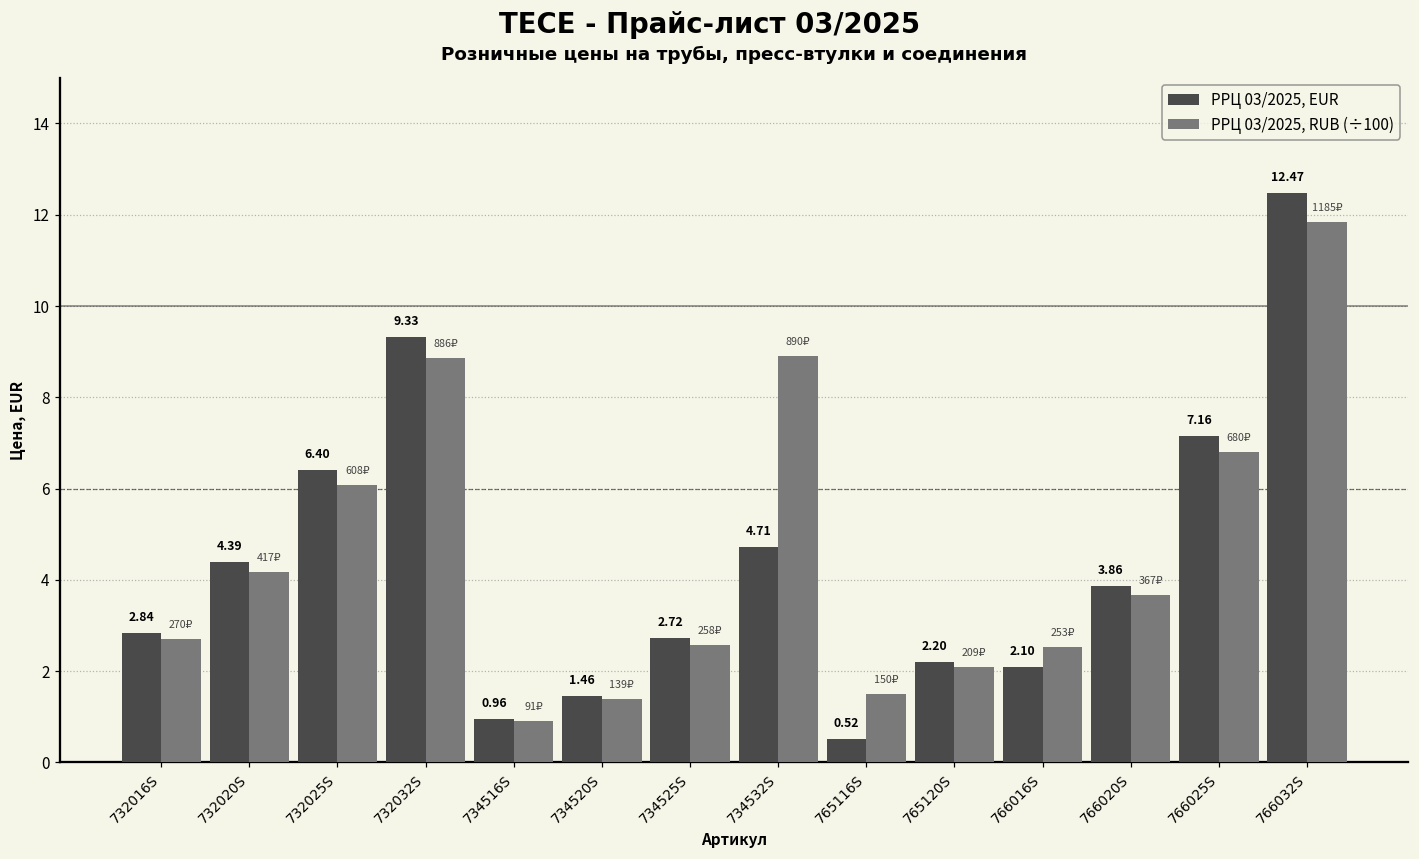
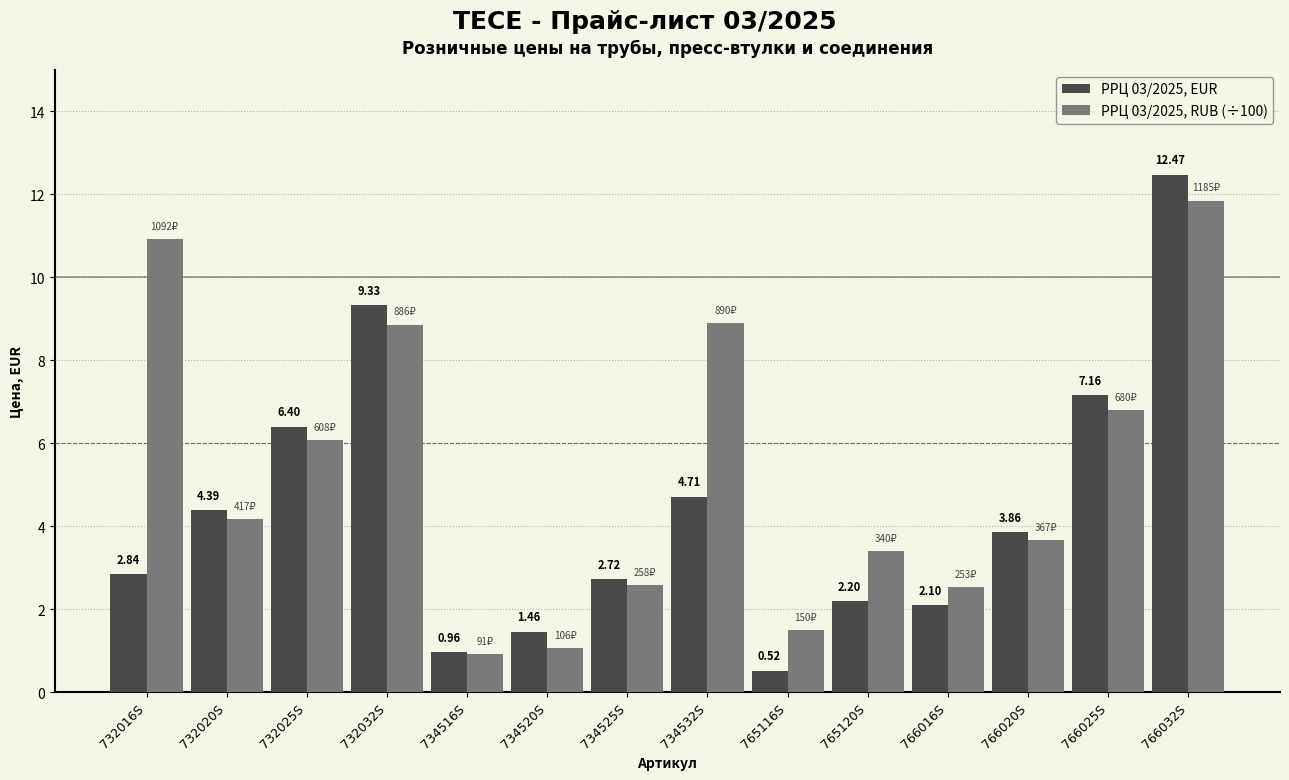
РРЦ 03/2025, RUB (÷100), 732016S: 270₽ -> 1092₽
РРЦ 03/2025, RUB (÷100), 734520S: 139₽ -> 106₽
РРЦ 03/2025, RUB (÷100), 765120S: 209₽ -> 340₽
